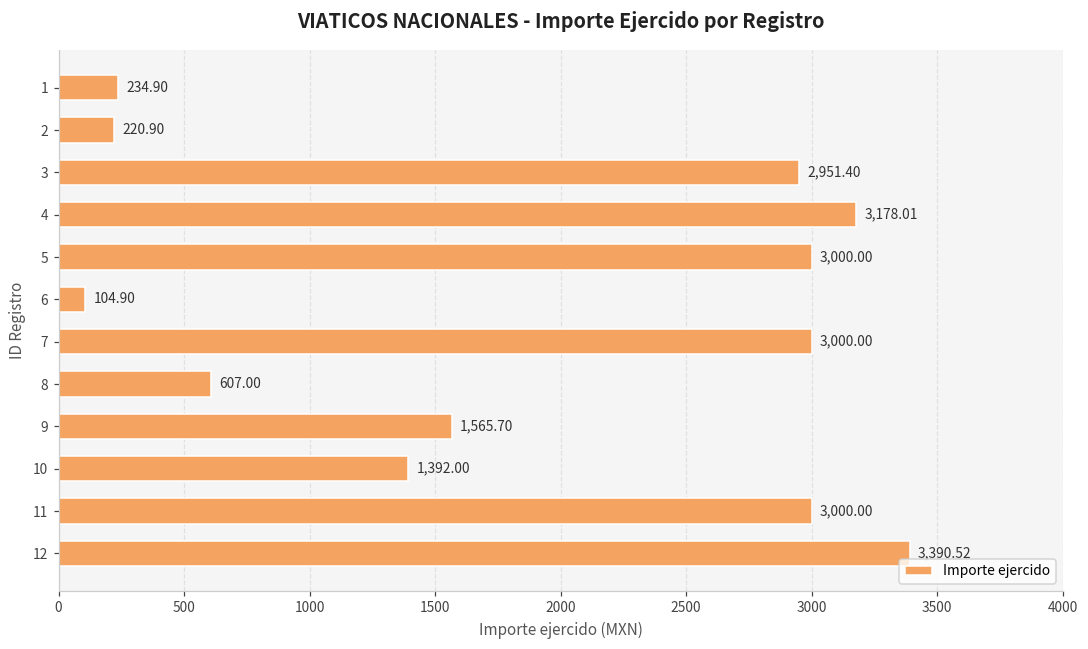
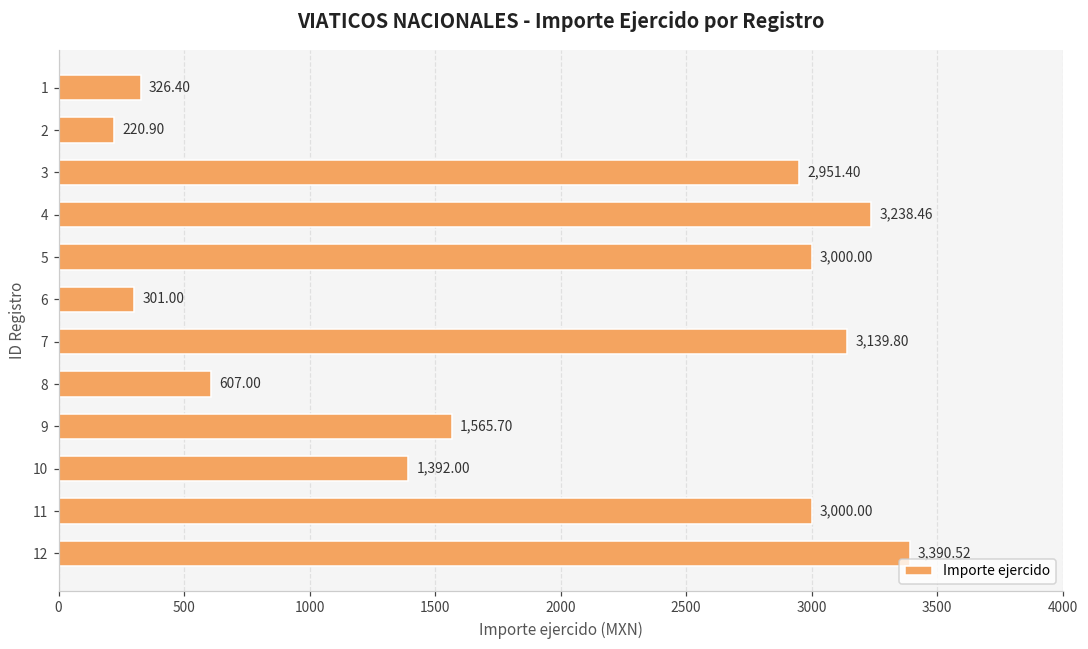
1: 234.90 -> 326.40
4: 3,178.01 -> 3,238.46
6: 104.90 -> 301.00
7: 3,000.00 -> 3,139.80
